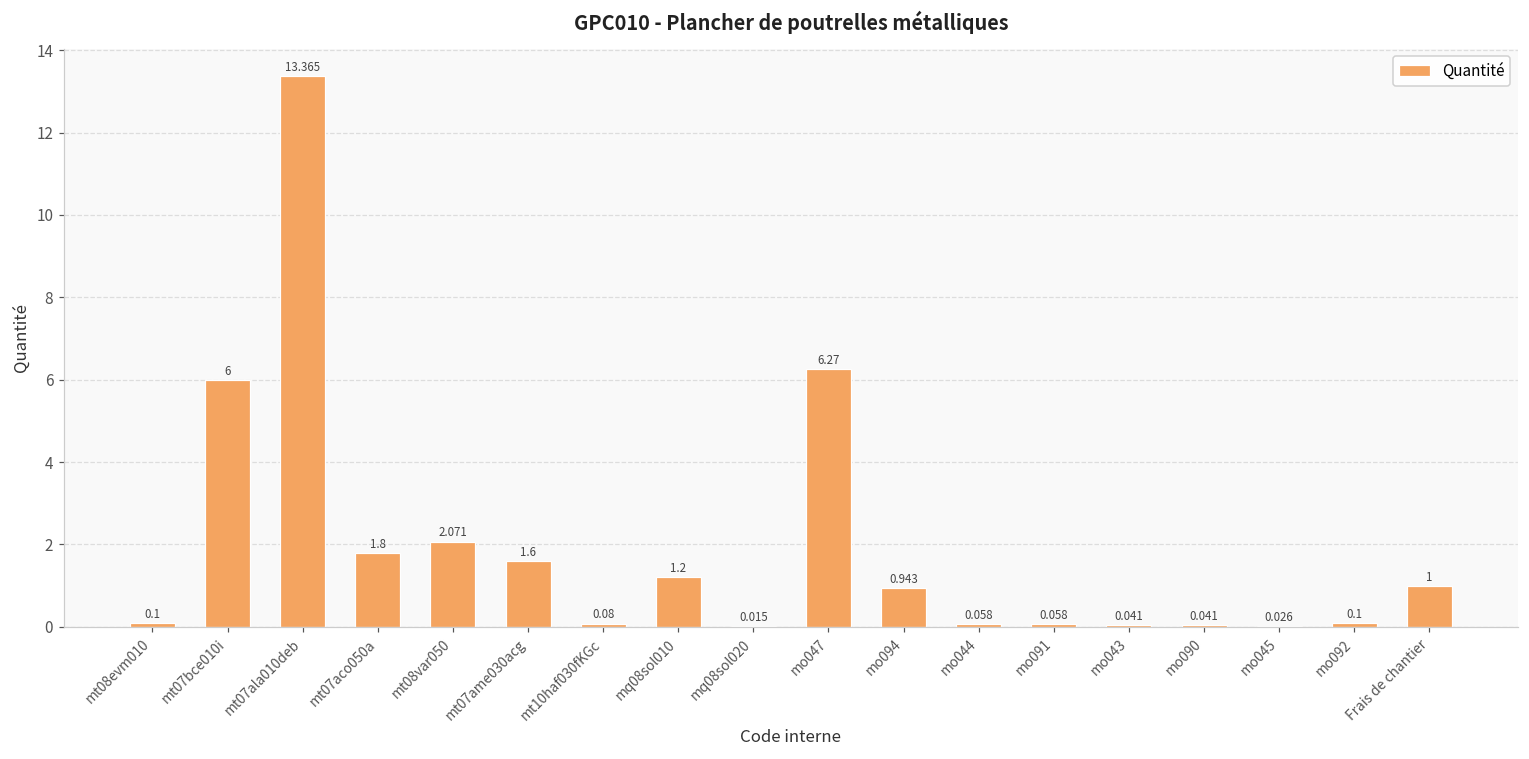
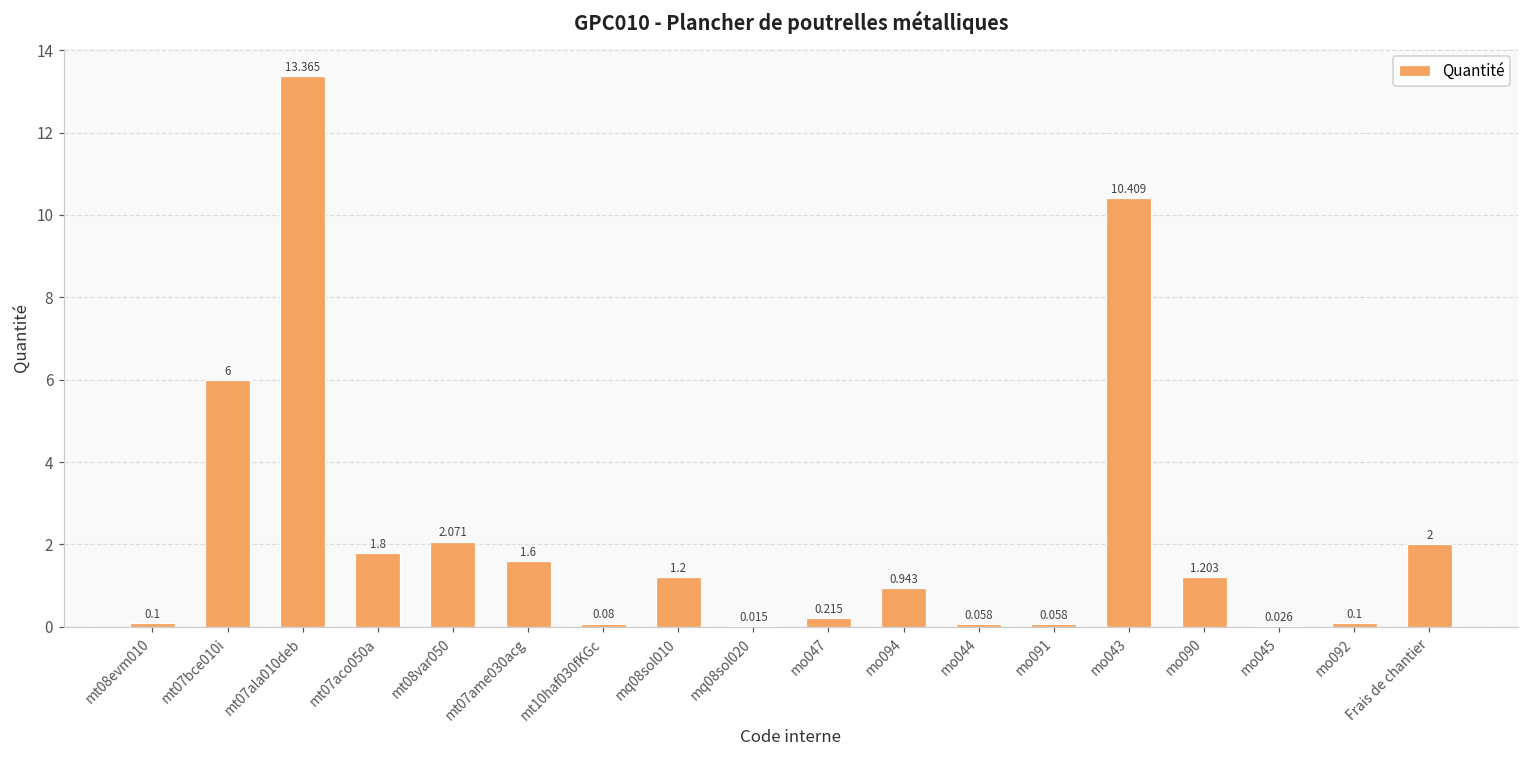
mo047: 6.27 -> 0.215
mo043: 0.041 -> 10.409
mo090: 0.041 -> 1.203
Frais de chantier: 1 -> 2
